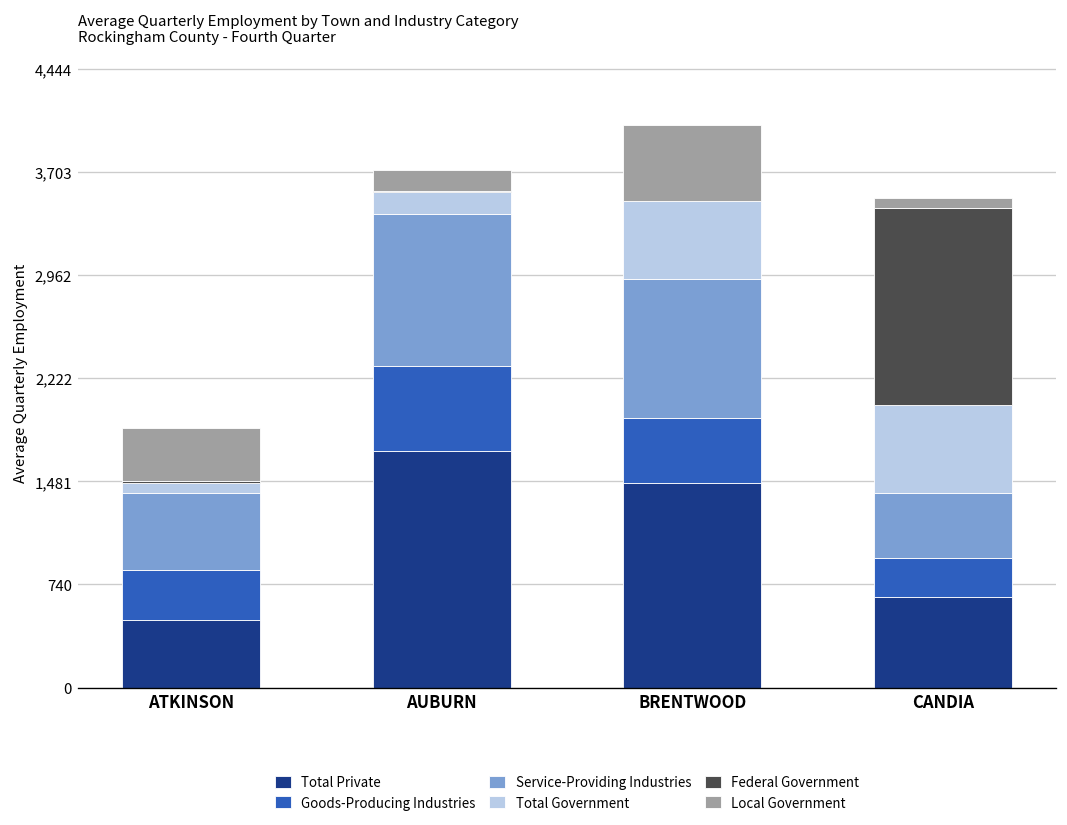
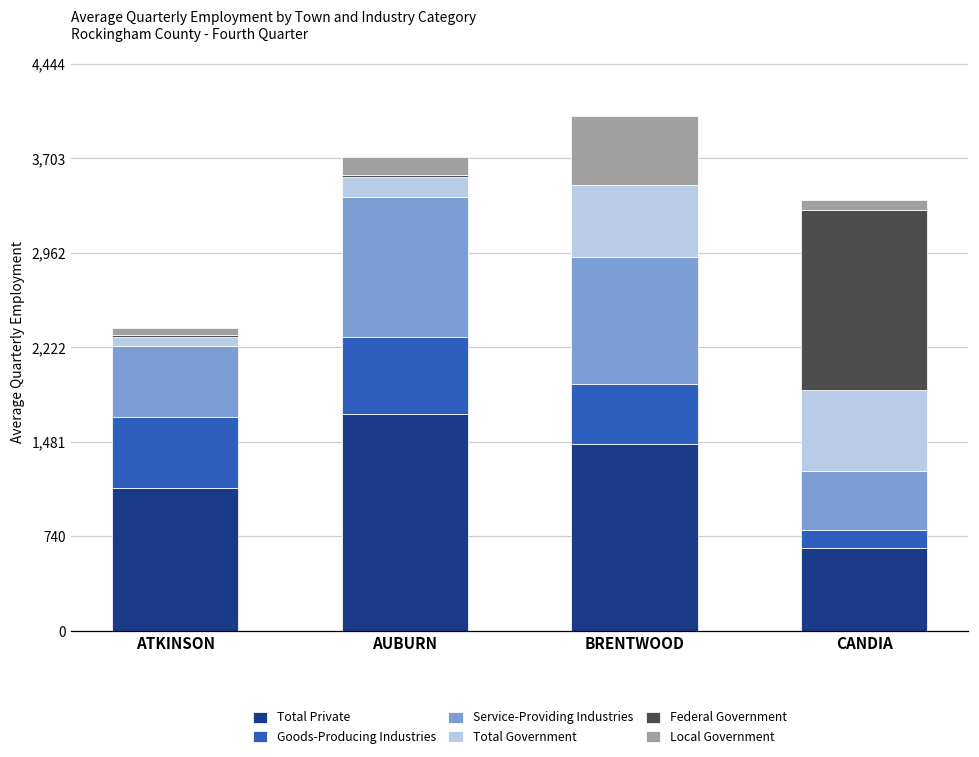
Total Private, ATKINSON: 490 -> 1,120
Goods-Producing Industries, ATKINSON: 360 -> 560
Local Government, ATKINSON: 380 -> 60
Goods-Producing Industries, CANDIA: 280 -> 140
